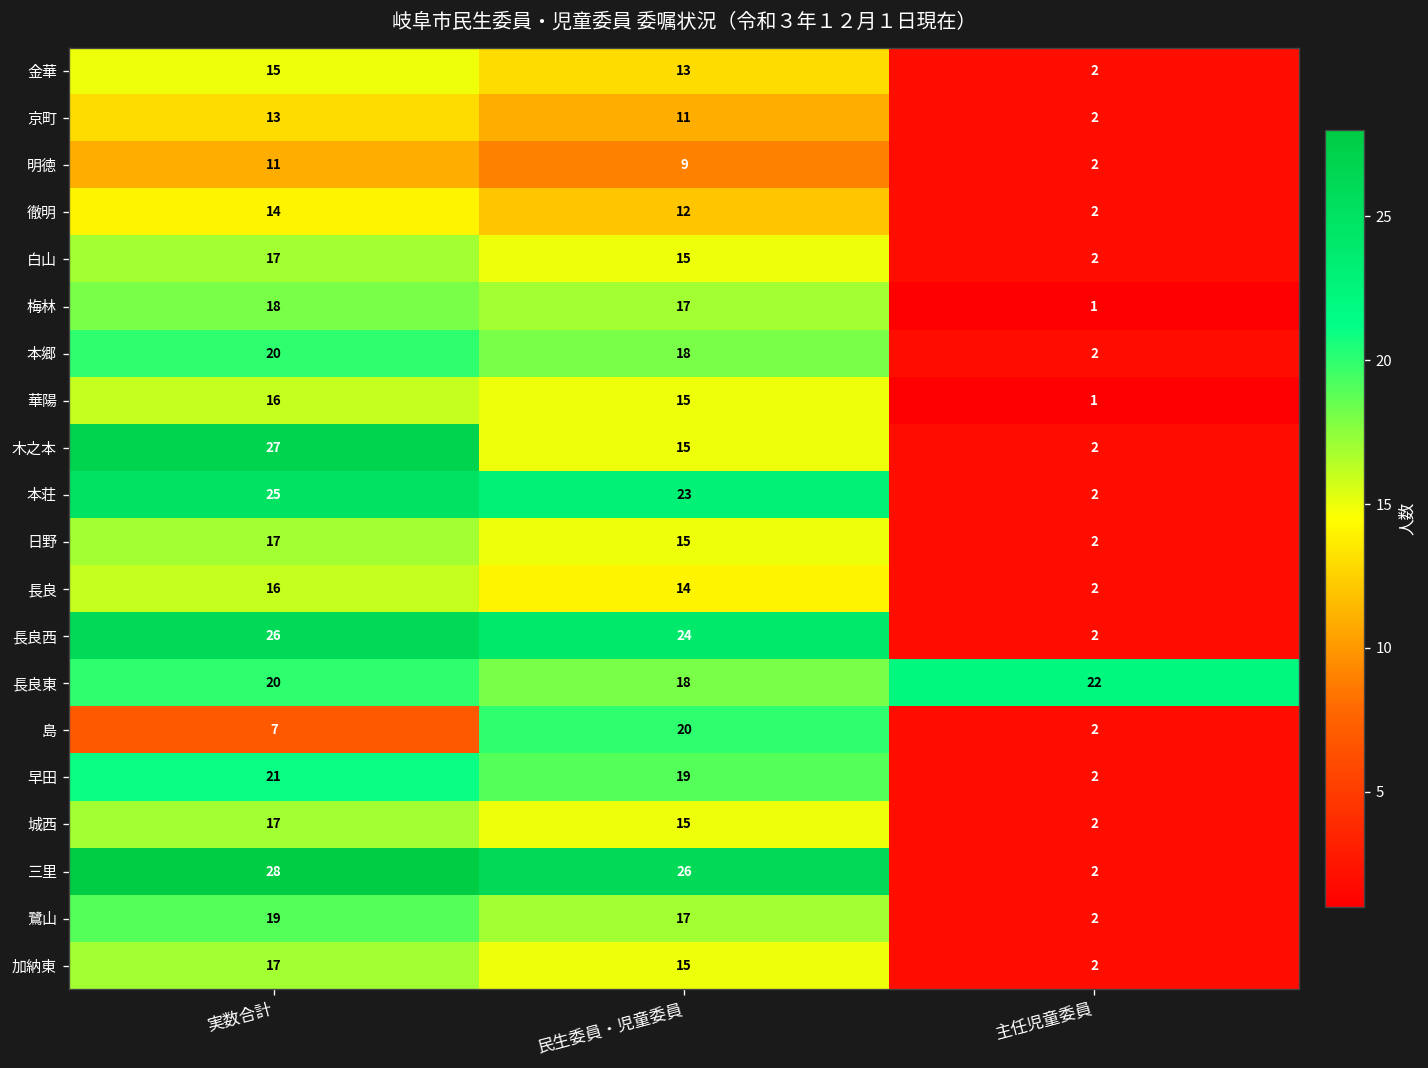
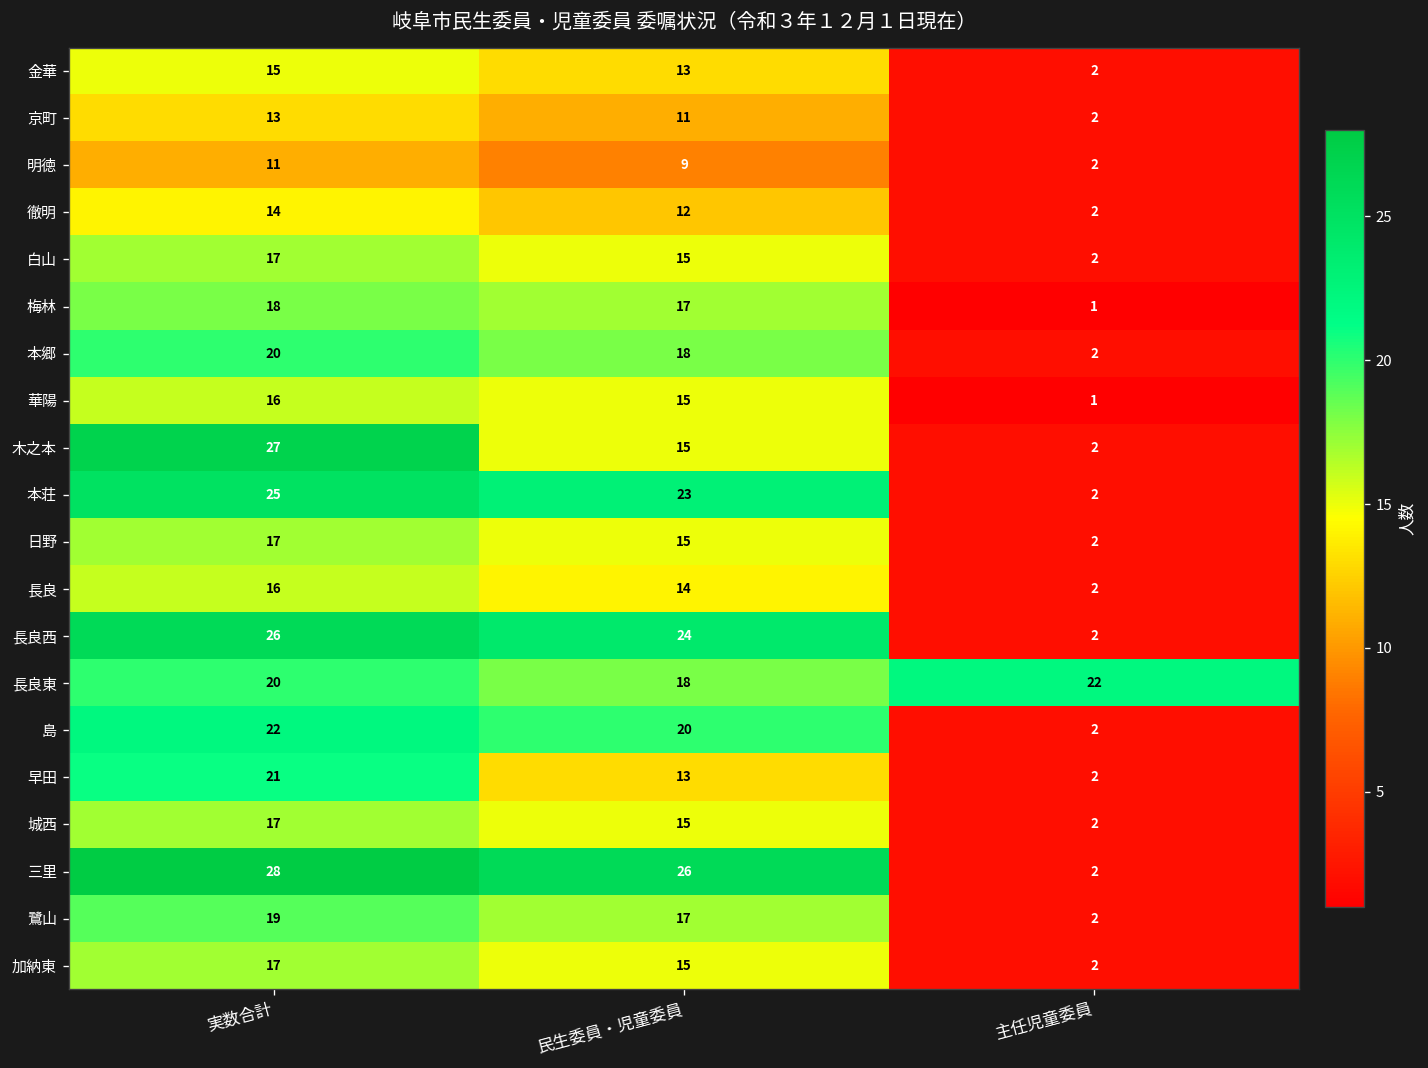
島, 実数合計: 7 -> 22
早田, 民生委員・児童委員: 19 -> 13
